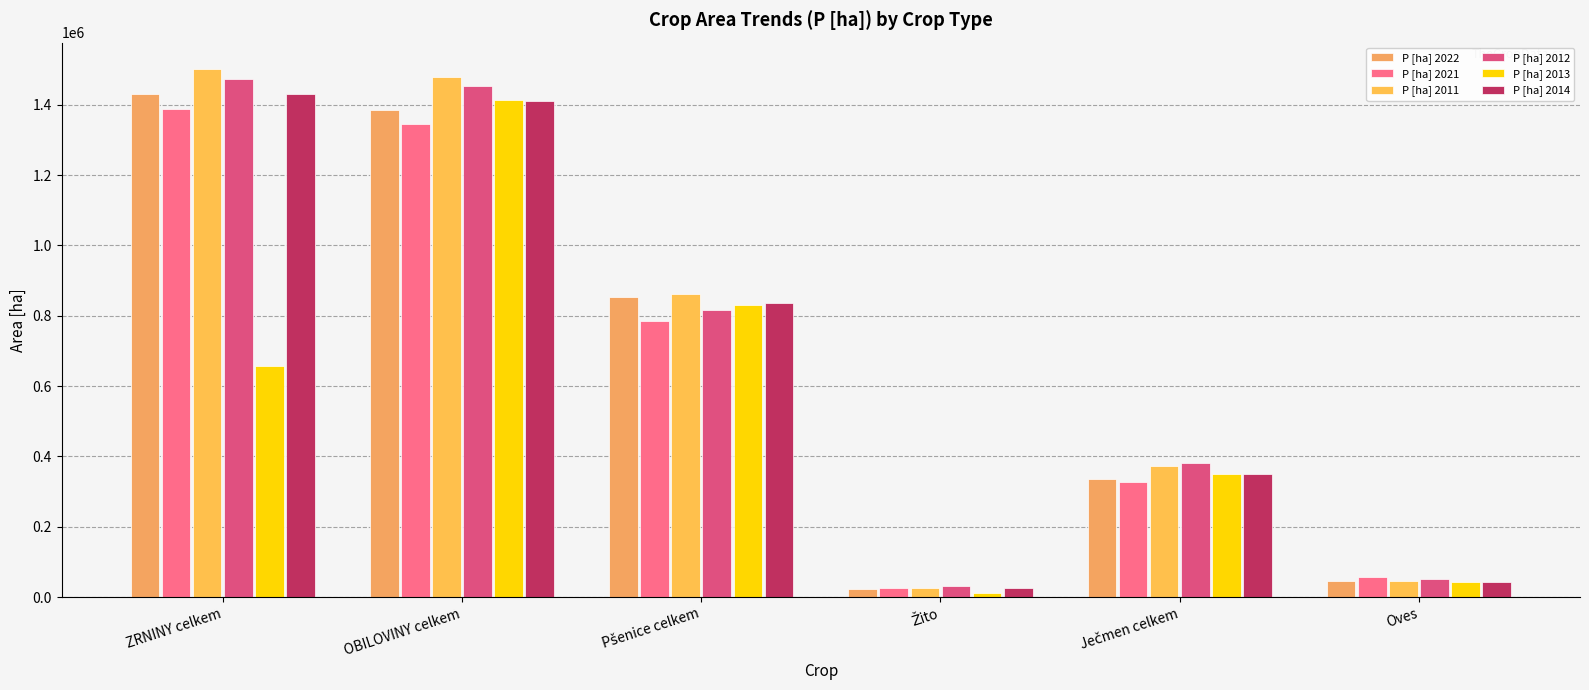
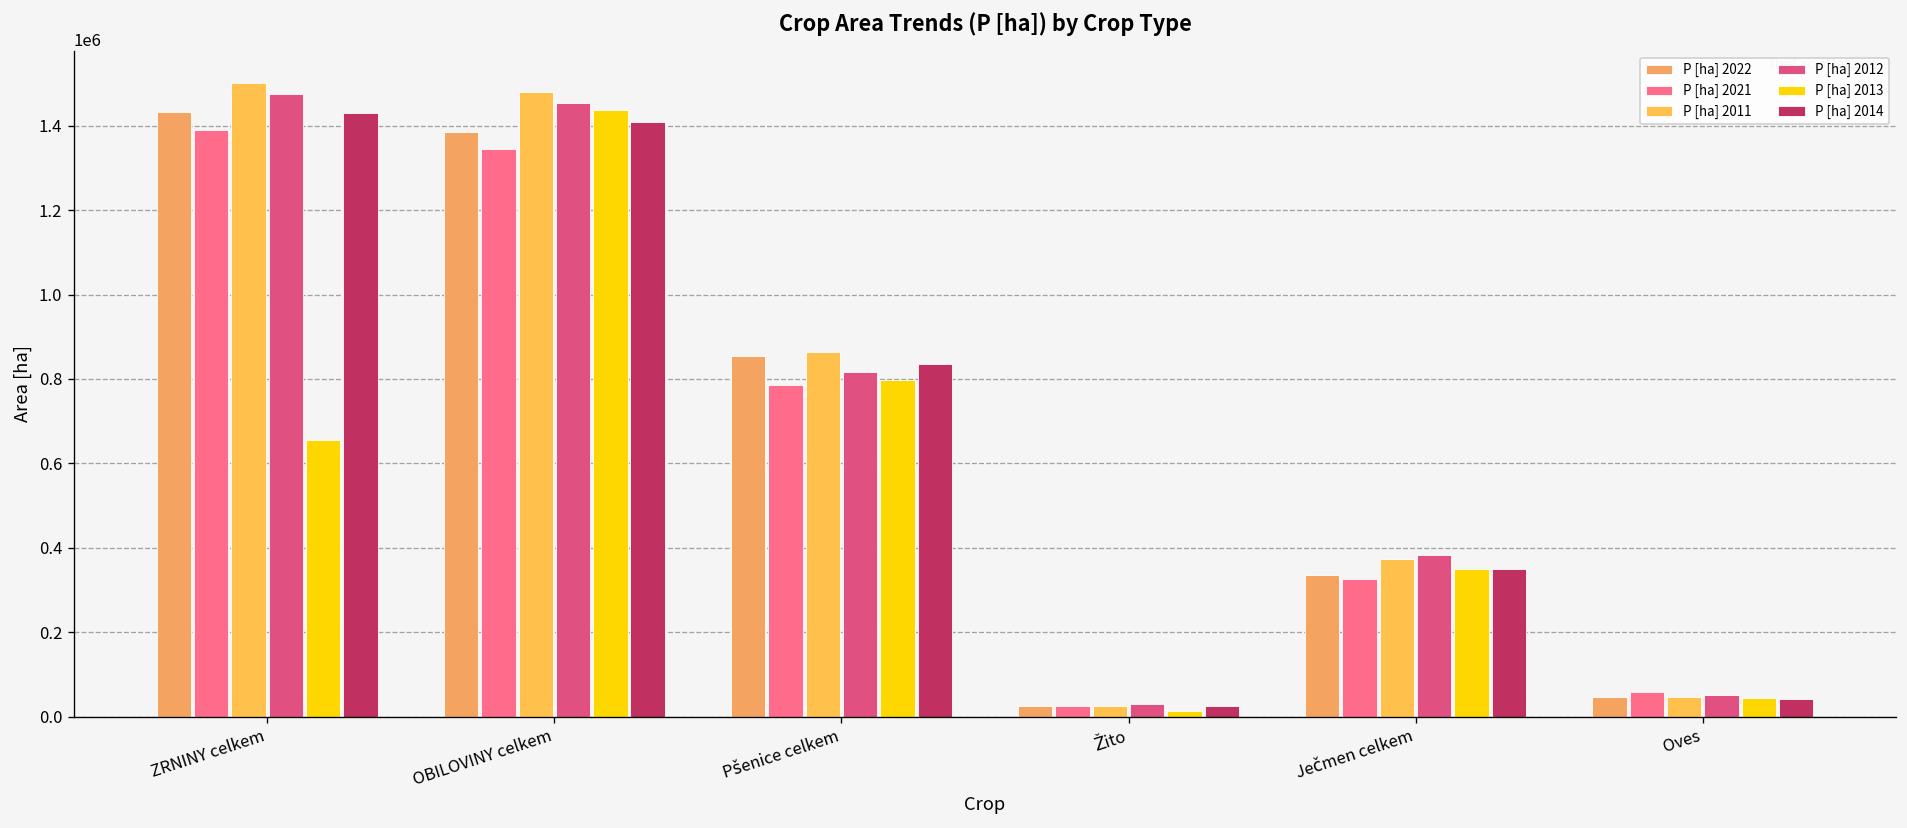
P [ha] 2013, OBILOVINY celkem: 1410000 -> 1440000
P [ha] 2013, Pšenice celkem: 830000 -> 800000
